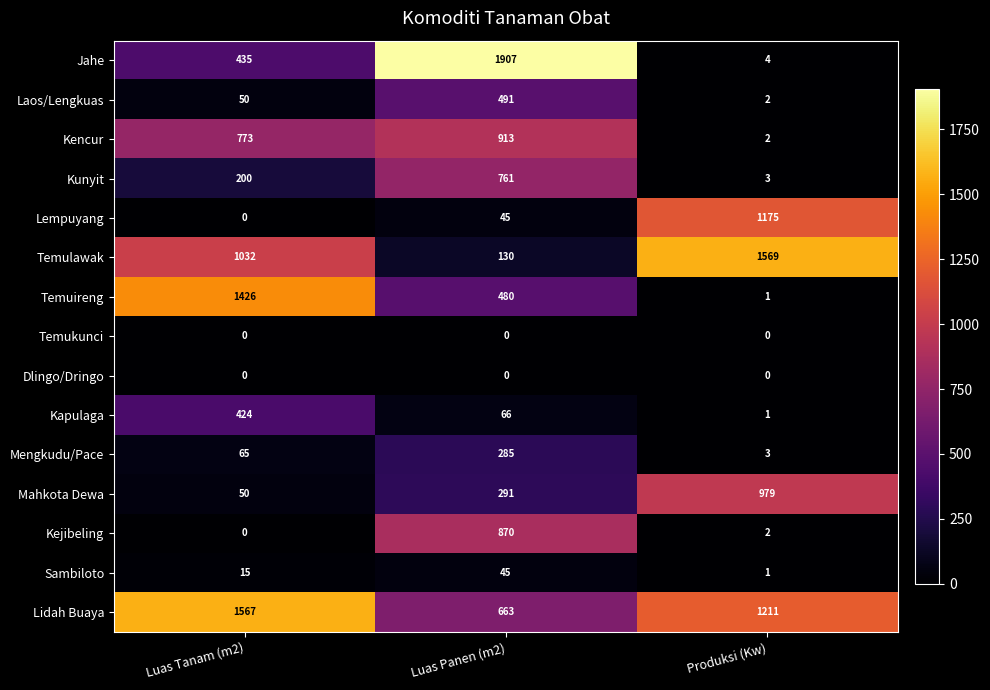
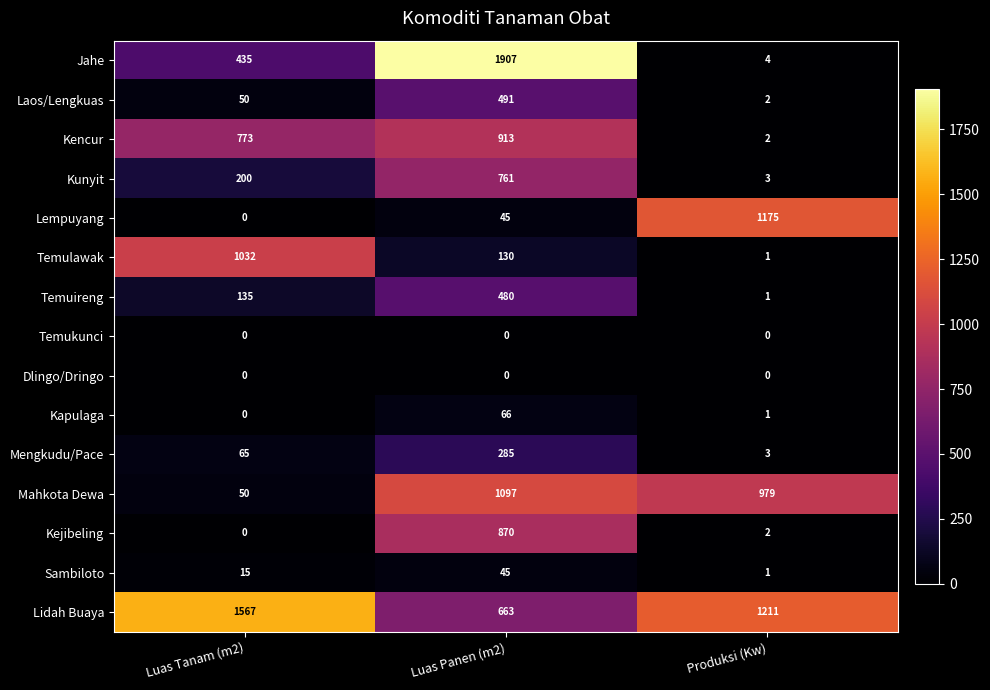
Temulawak, Produksi (Kw): 1569 -> 1
Temuireng, Luas Tanam (m2): 1426 -> 135
Kapulaga, Luas Tanam (m2): 424 -> 0
Mahkota Dewa, Luas Panen (m2): 291 -> 1097
